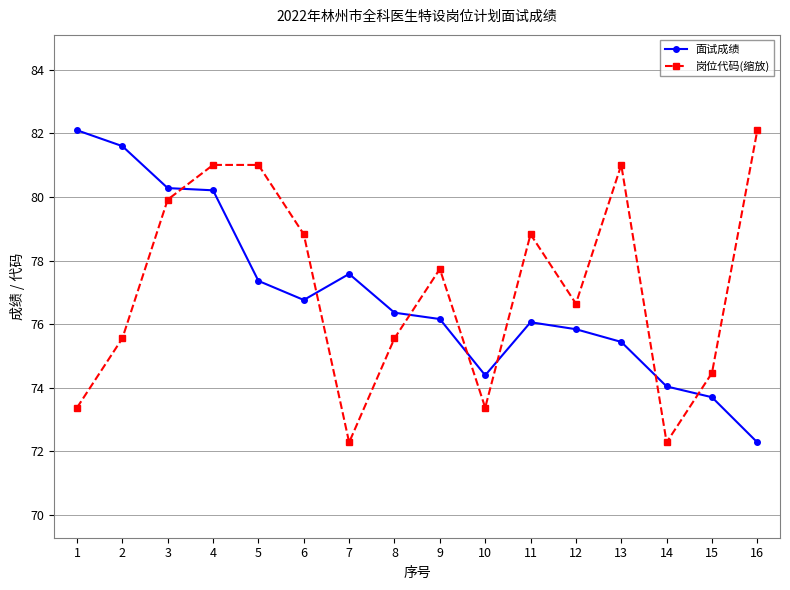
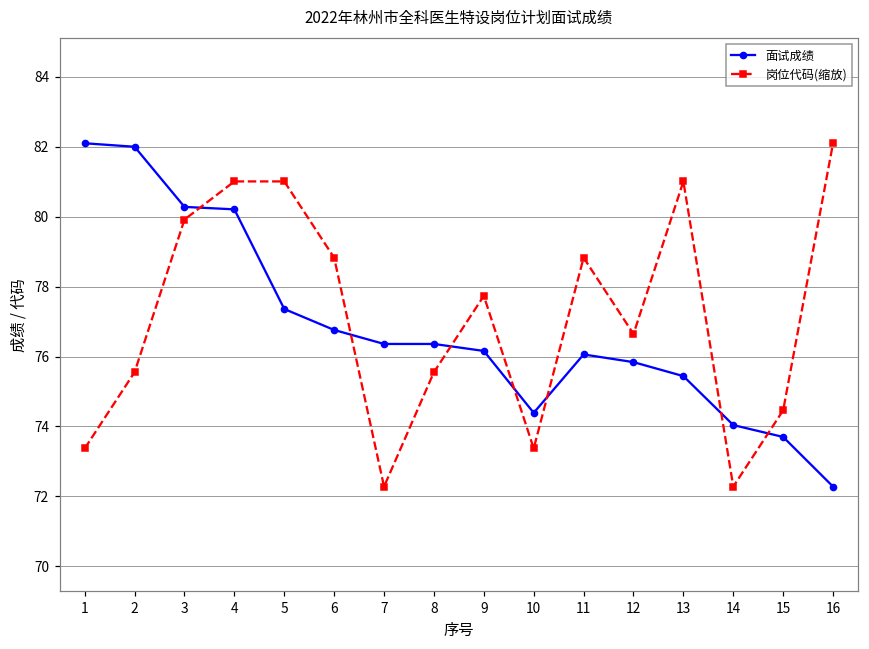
面试成绩, 2: 81.6 -> 82.0
面试成绩, 7: 77.6 -> 76.4
